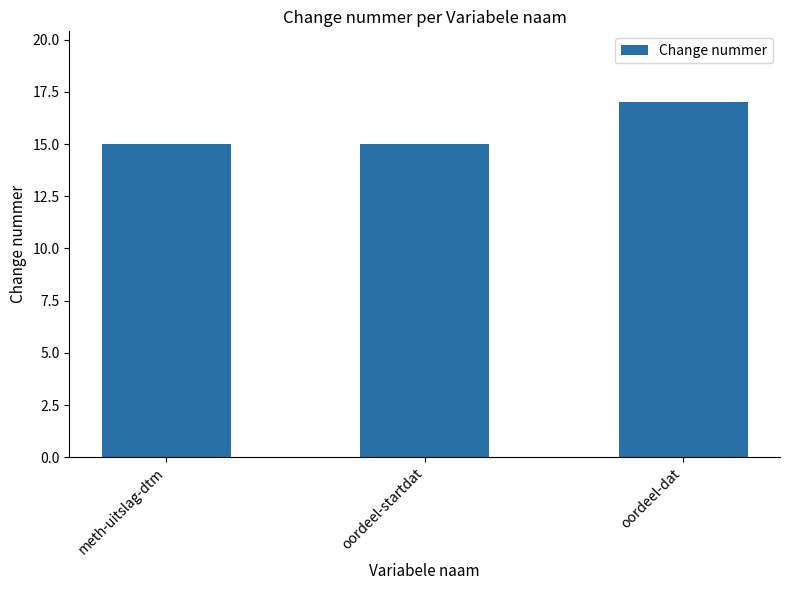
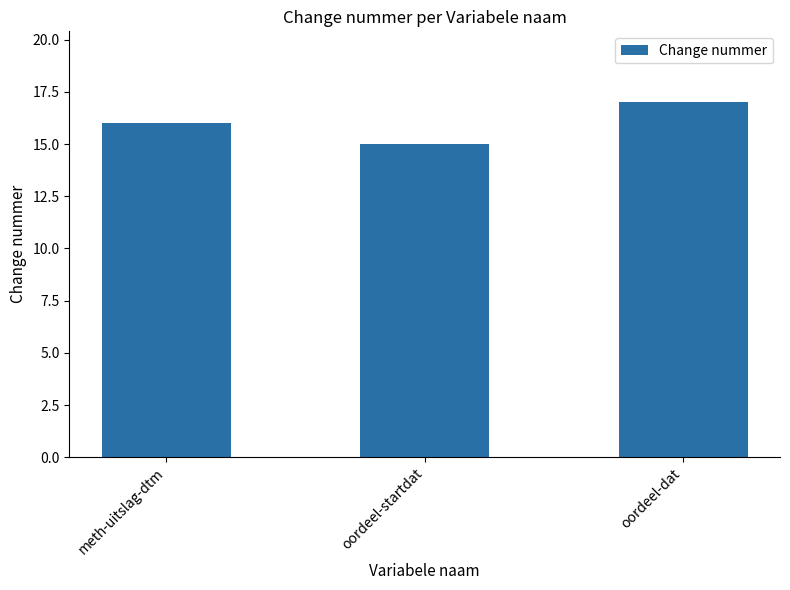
meth-uitslag-dtm: 15 -> 16
